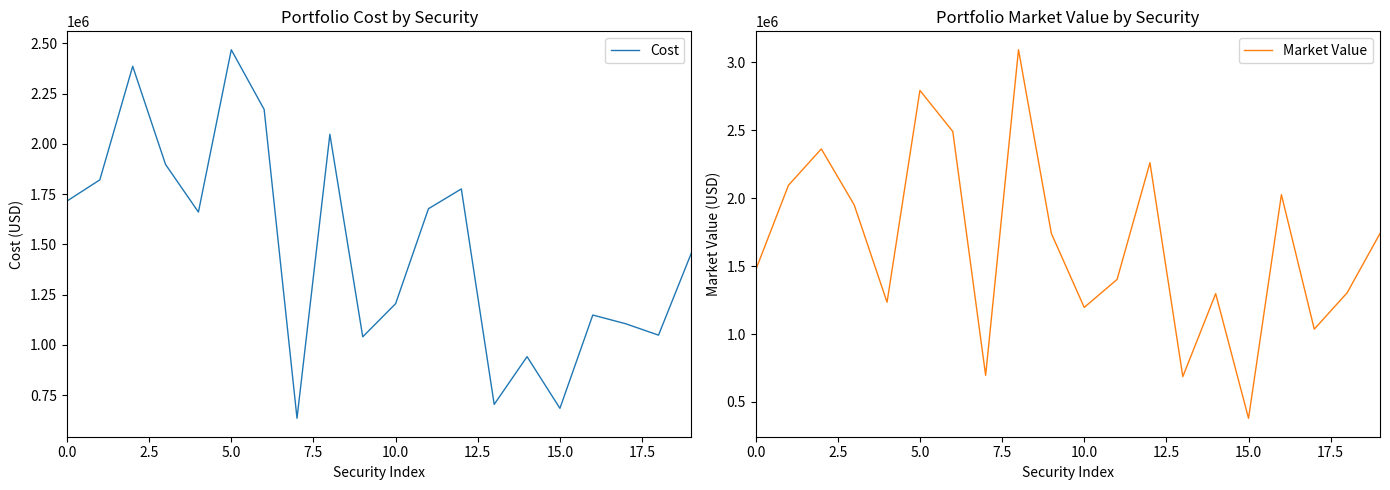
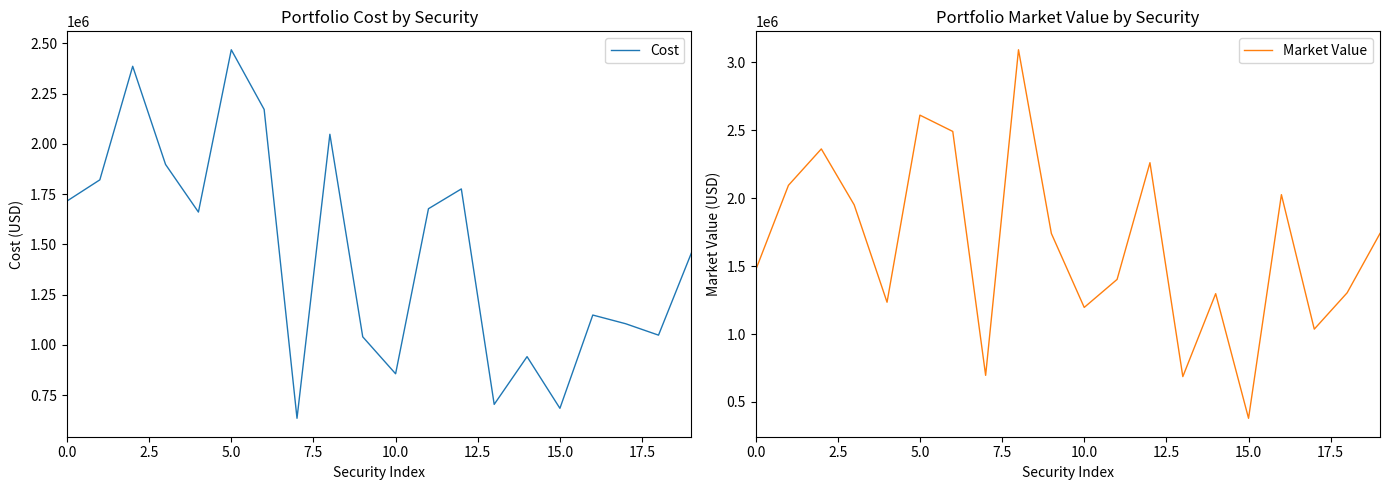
Portfolio Cost by Security, 10.0: 1210000 -> 860000
Portfolio Market Value by Security, 5.0: 2790000 -> 2610000
